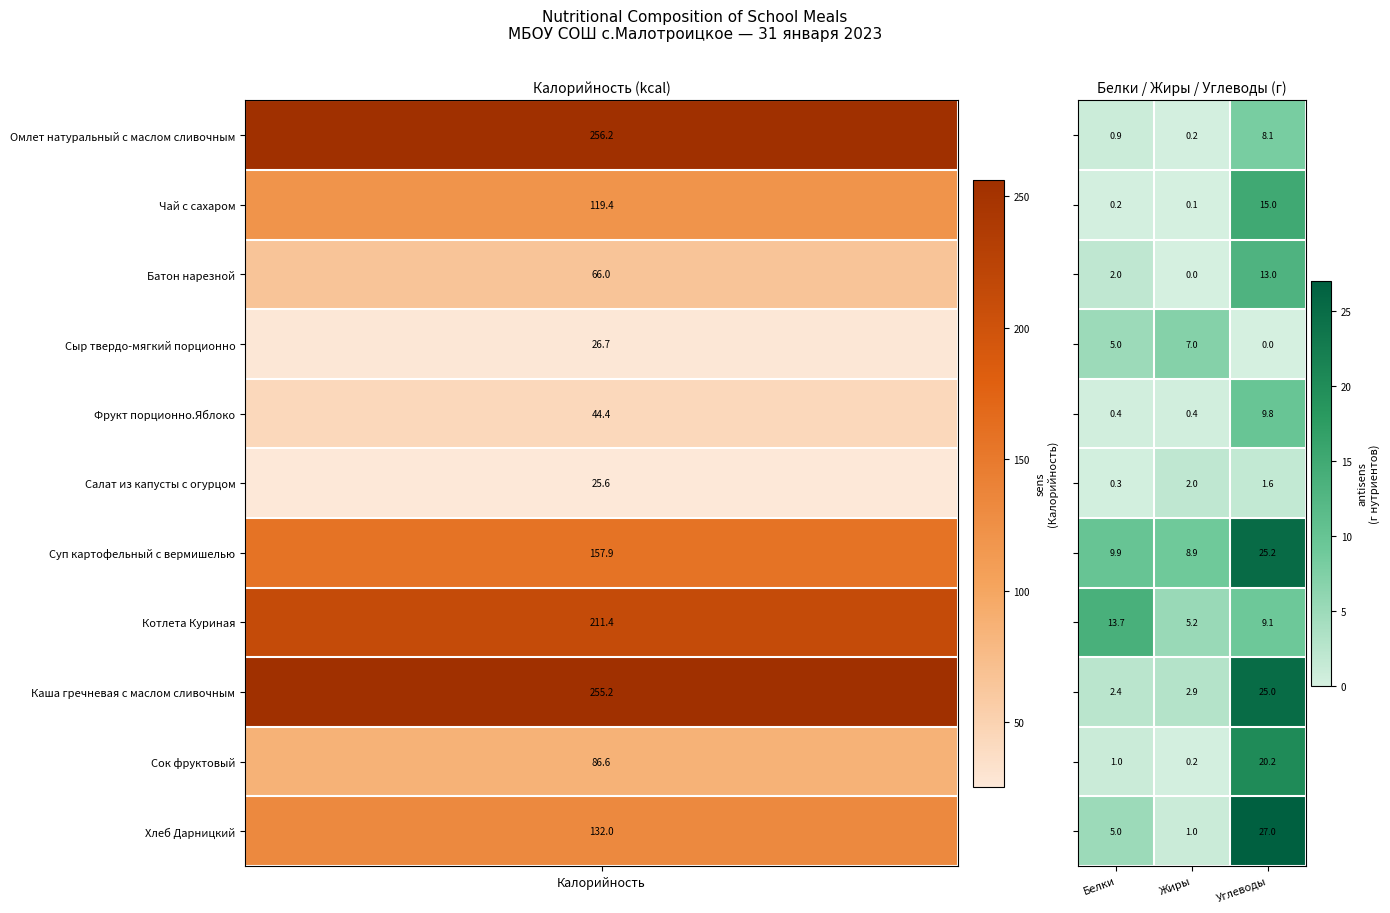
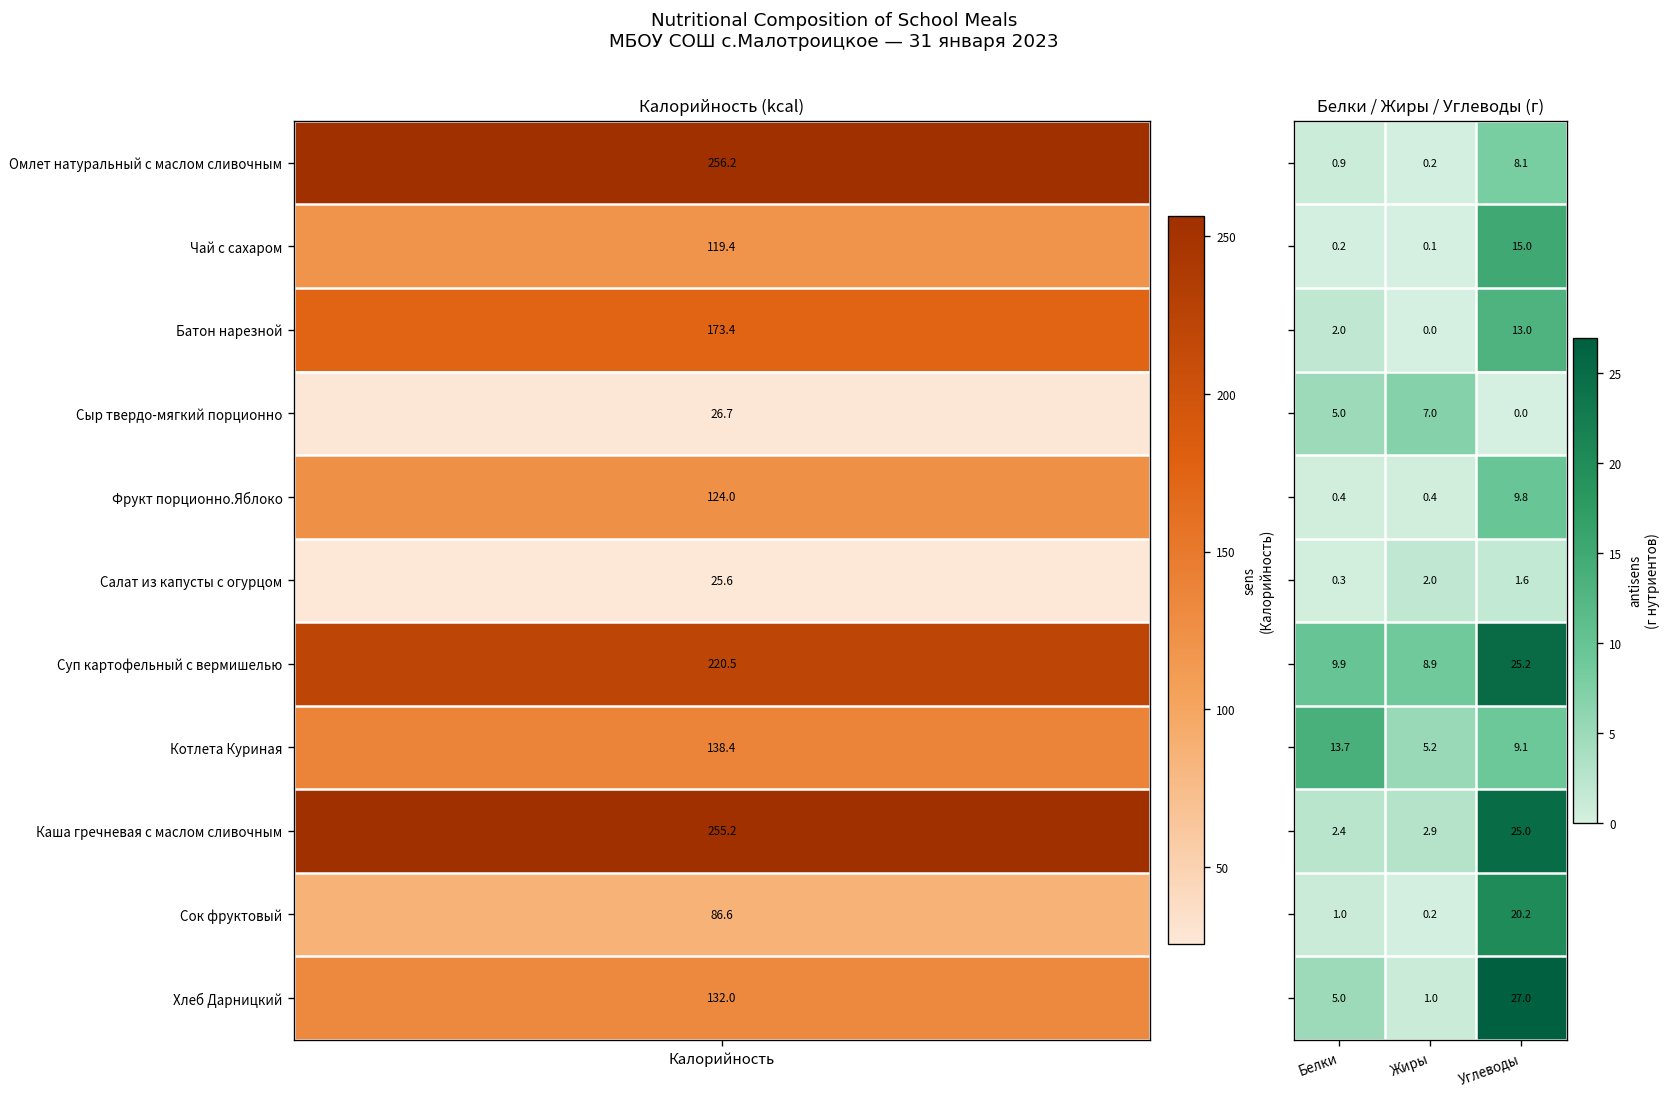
Калорийность (kcal), Батон нарезной, Калорийность: 66.0 -> 173.4
Калорийность (kcal), Фрукт порционно.Яблоко, Калорийность: 44.4 -> 124.0
Калорийность (kcal), Суп картофельный с вермишелью, Калорийность: 157.9 -> 220.5
Калорийность (kcal), Котлета Куриная, Калорийность: 211.4 -> 138.4
